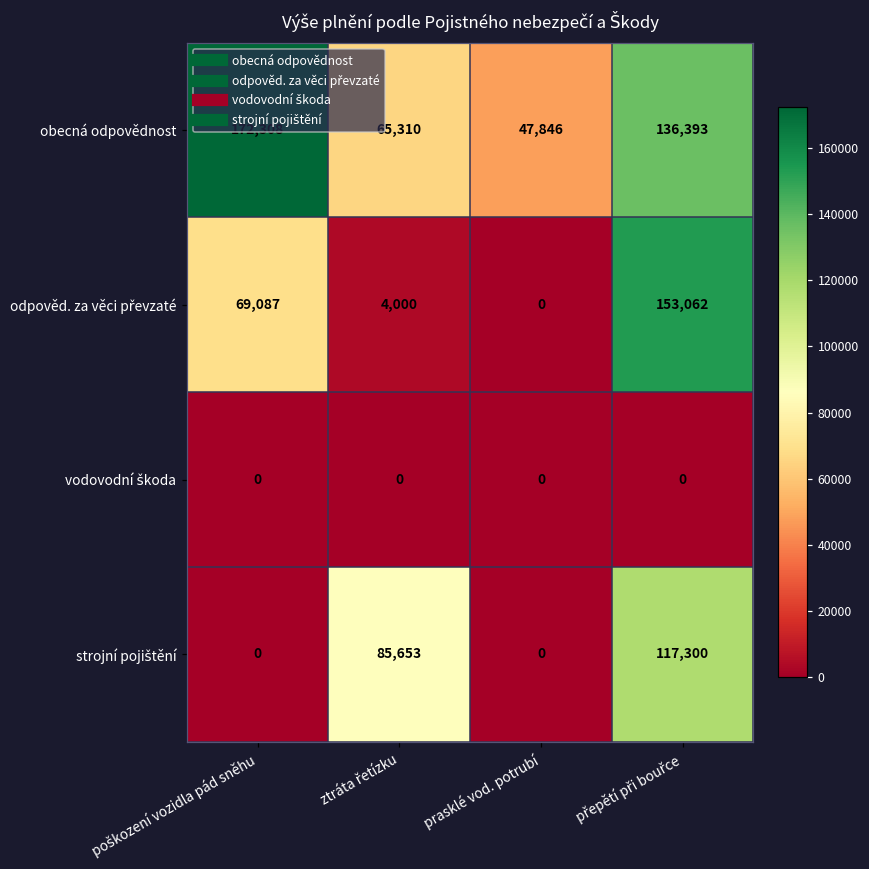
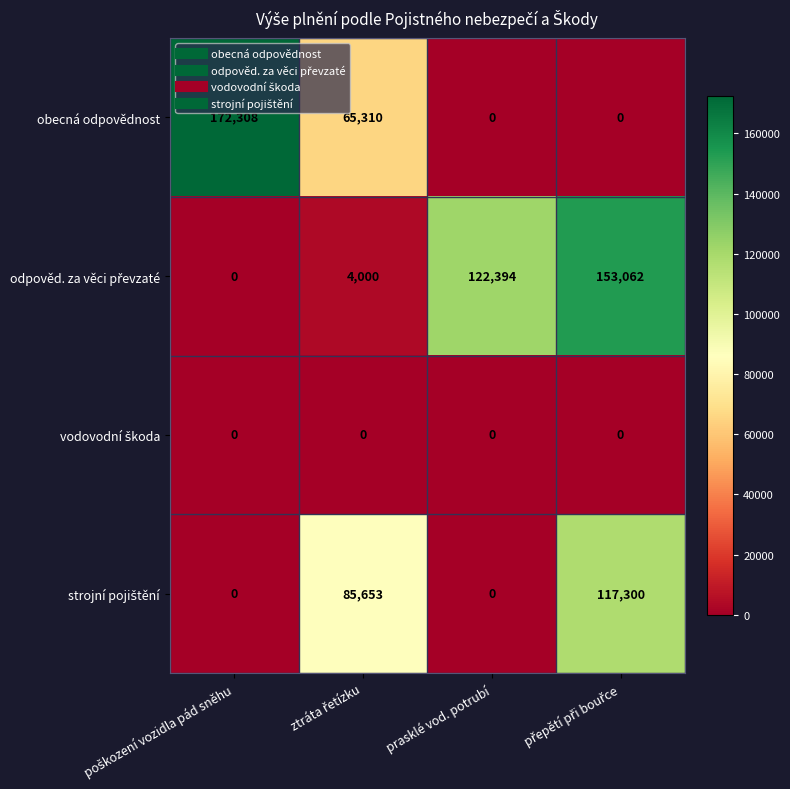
obecná odpovědnost, prasklé vod. potrubí: 47,846 -> 0
obecná odpovědnost, přepětí při bouřce: 136,393 -> 0
odpověd. za věci převzaté, poškození vozidla pád sněhu: 69,087 -> 0
odpověd. za věci převzaté, prasklé vod. potrubí: 0 -> 122,394
